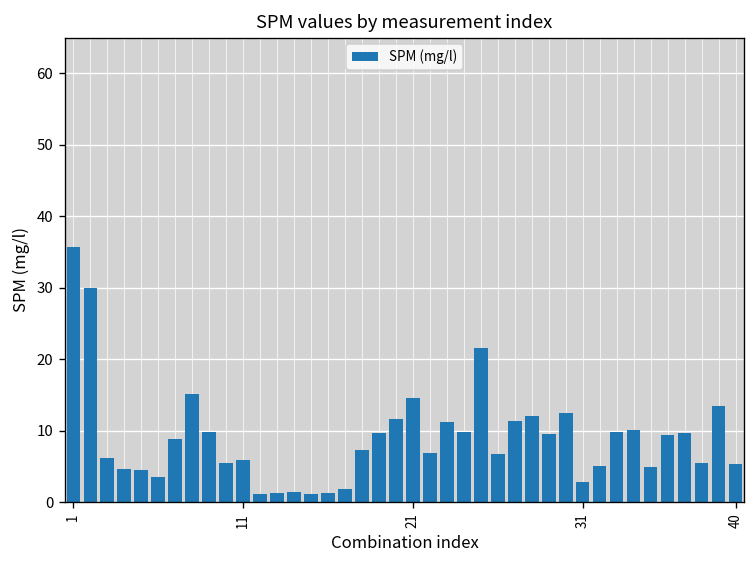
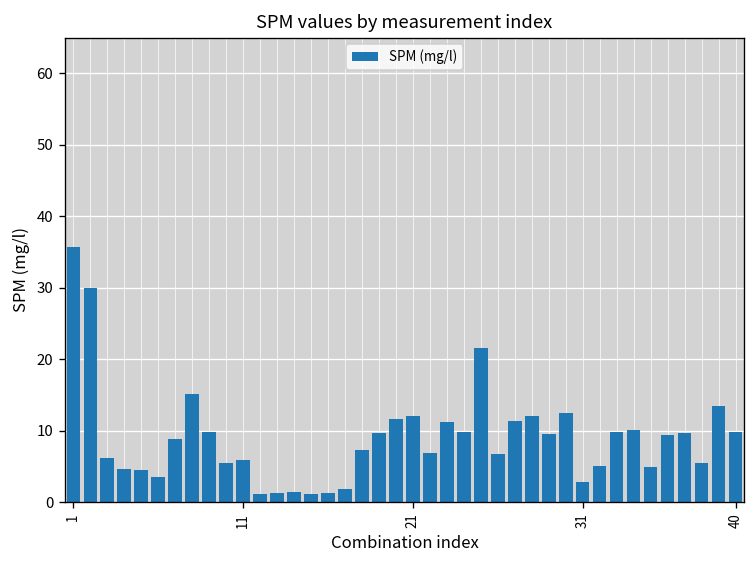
21: 14 -> 12
40: 5 -> 10
